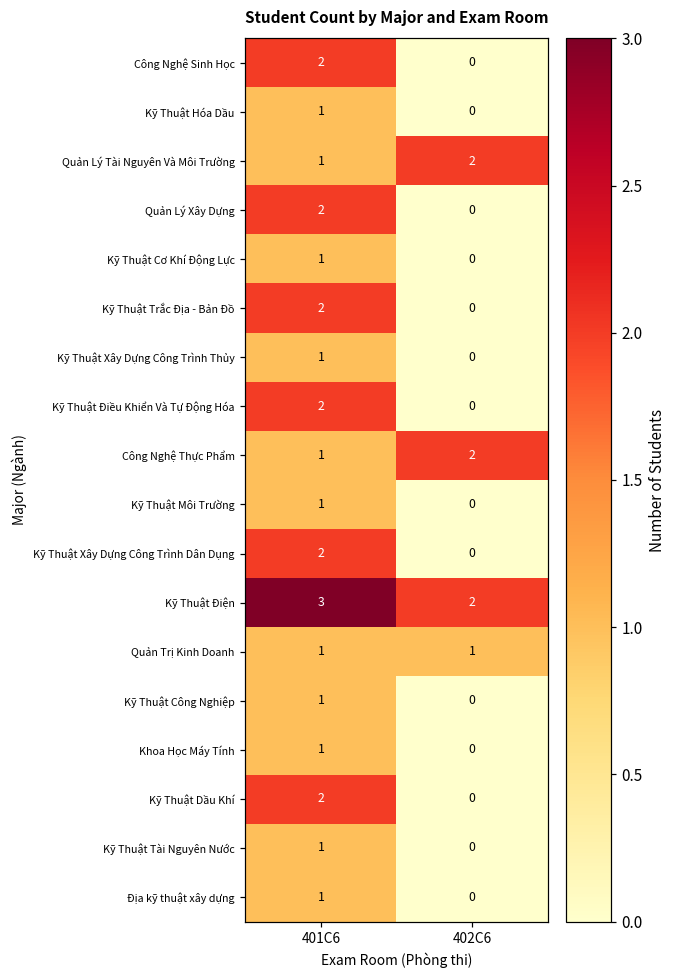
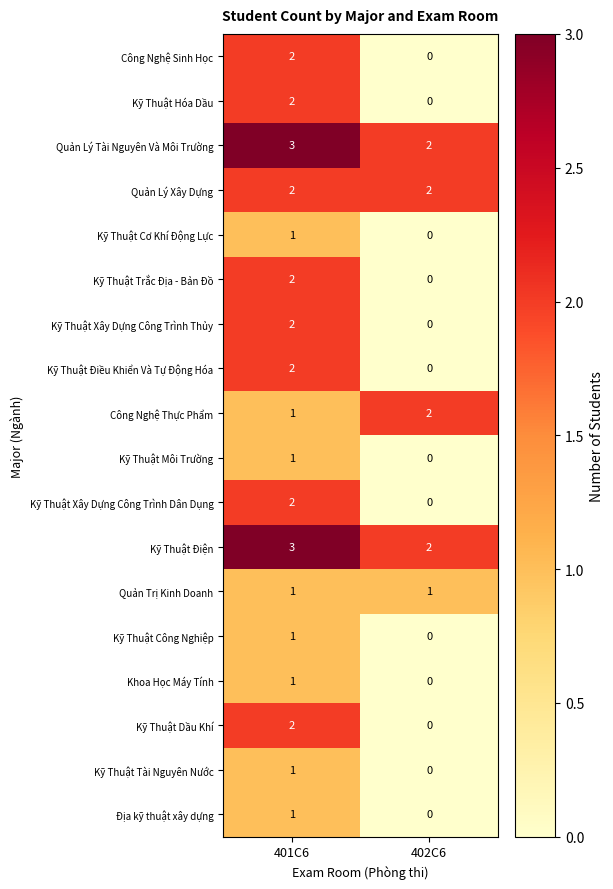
Kỹ Thuật Hóa Dầu, 401C6: 1 -> 2
Quản Lý Tài Nguyên Và Môi Trường, 401C6: 1 -> 3
Quản Lý Xây Dựng, 402C6: 0 -> 2
Kỹ Thuật Xây Dựng Công Trình Thủy, 401C6: 1 -> 2
